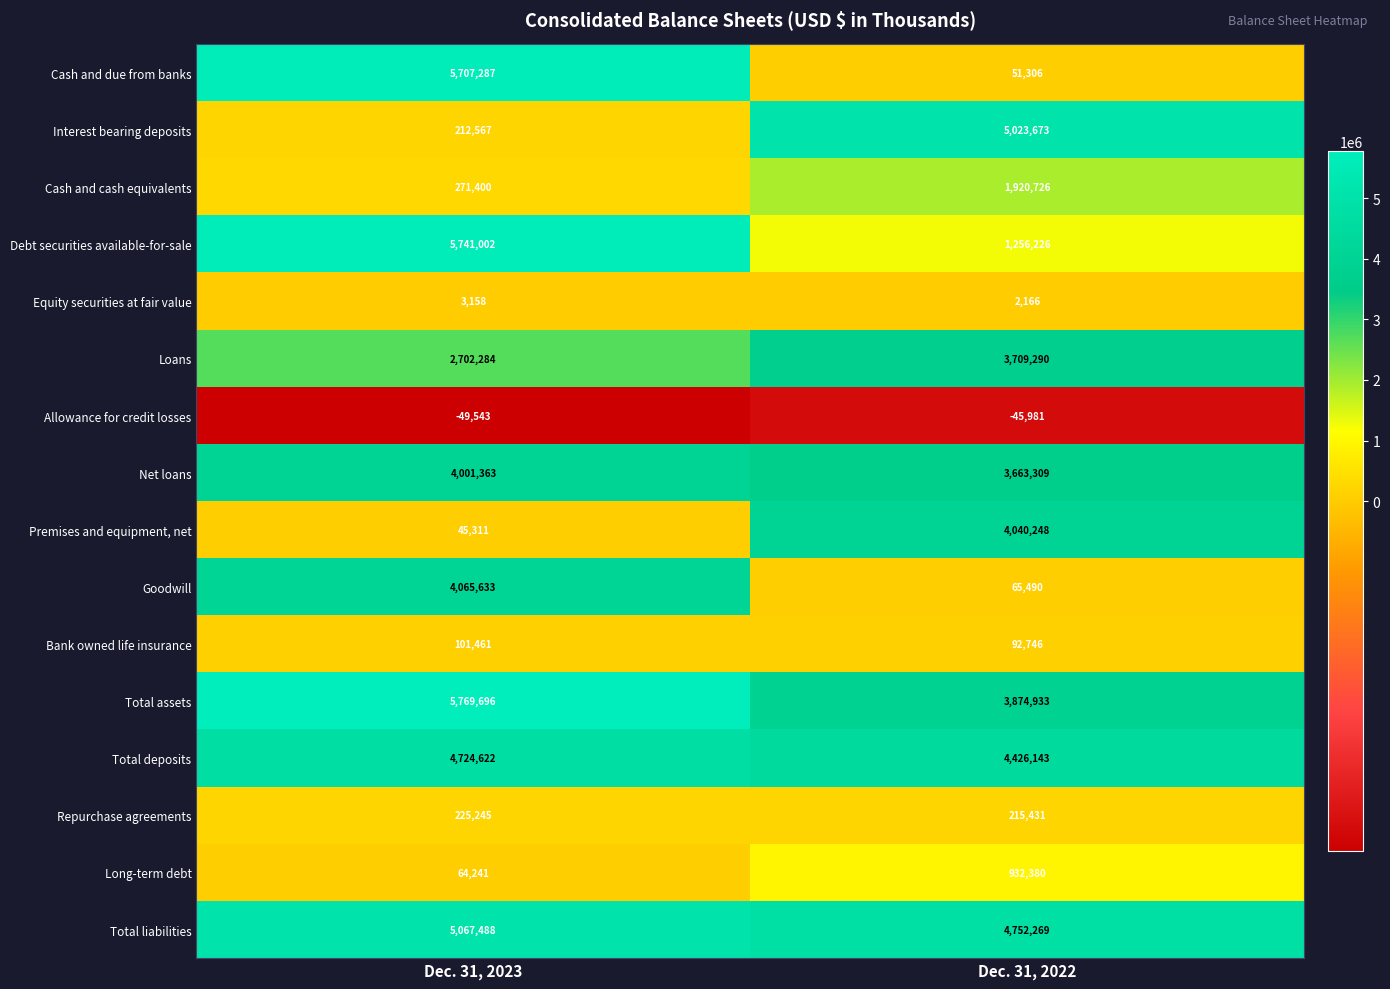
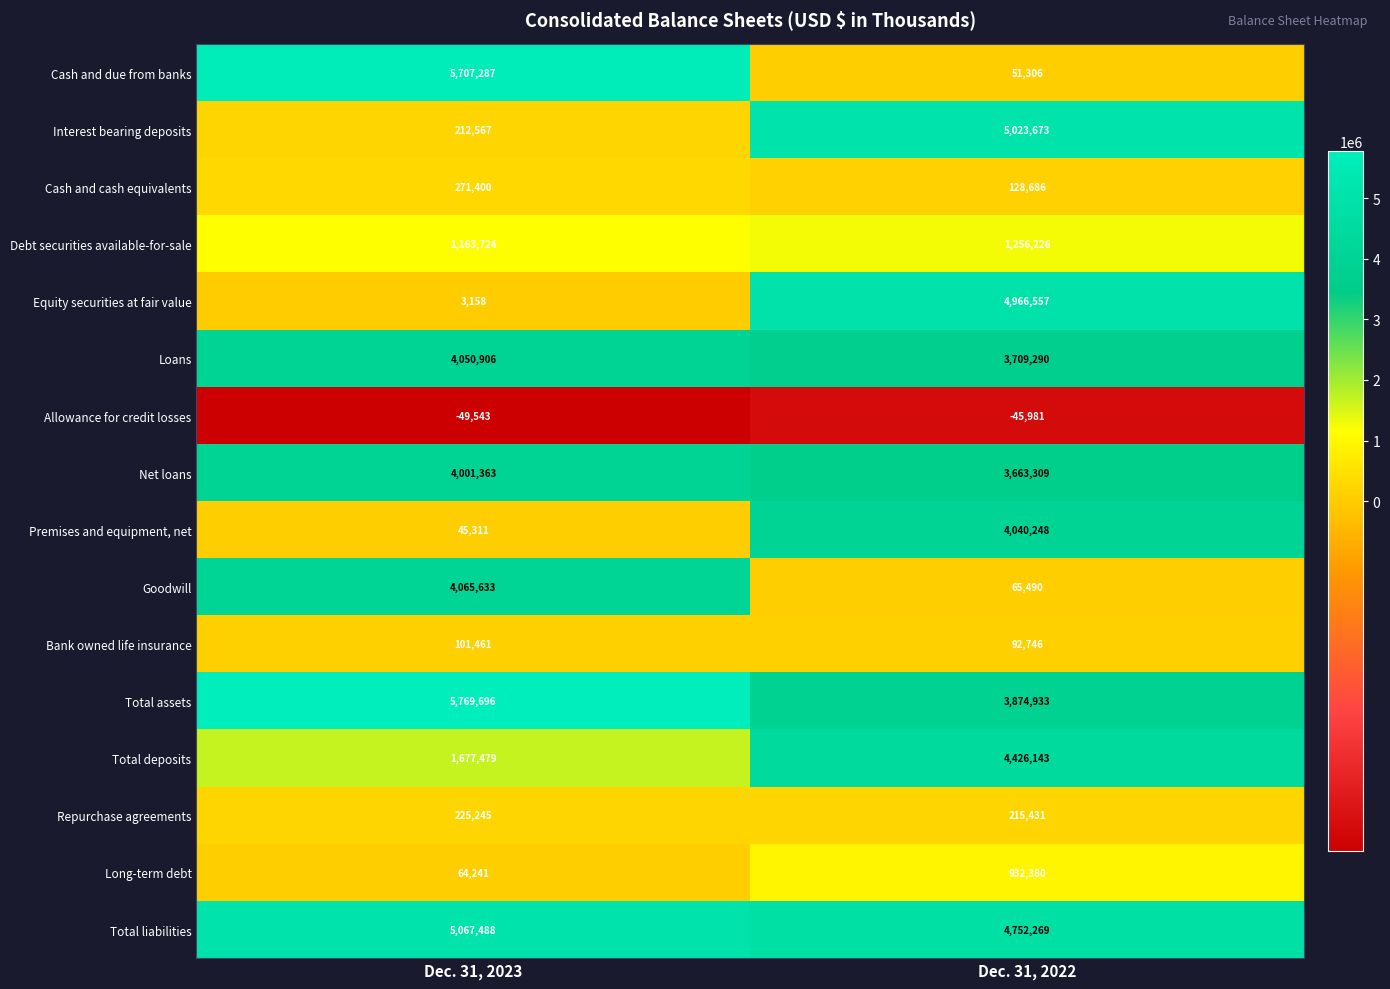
Cash and cash equivalents, Dec. 31, 2022: 1,920,726 -> 128,686
Debt securities available-for-sale, Dec. 31, 2023: 5,741,002 -> 1,163,724
Equity securities at fair value, Dec. 31, 2022: 2,166 -> 4,966,557
Loans, Dec. 31, 2023: 2,702,284 -> 4,050,906
Total deposits, Dec. 31, 2023: 4,724,622 -> 1,677,479
